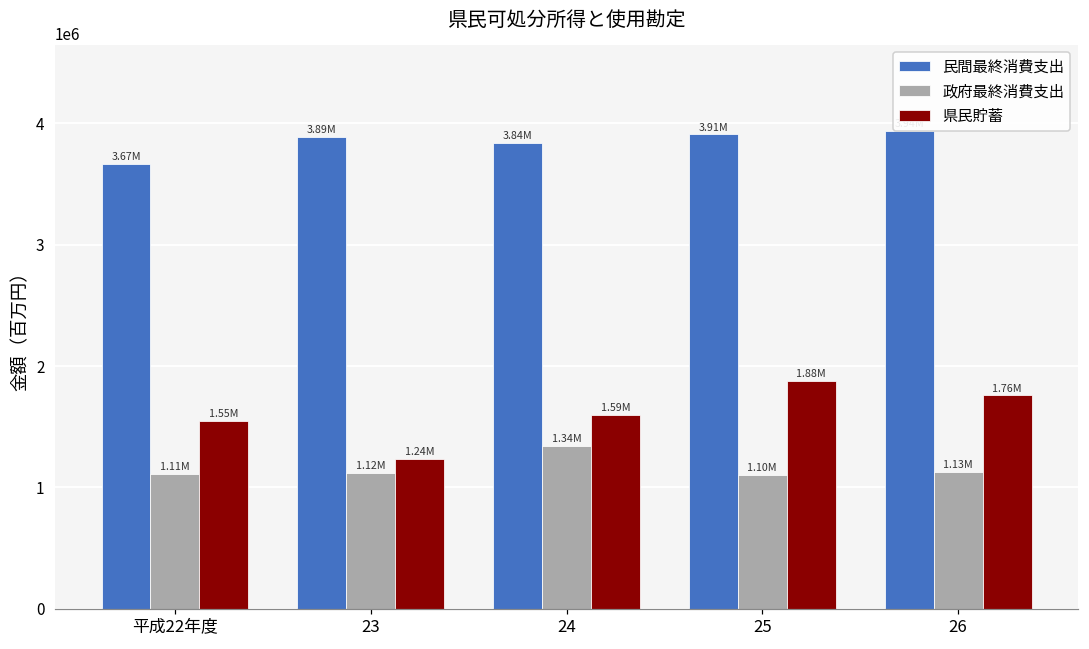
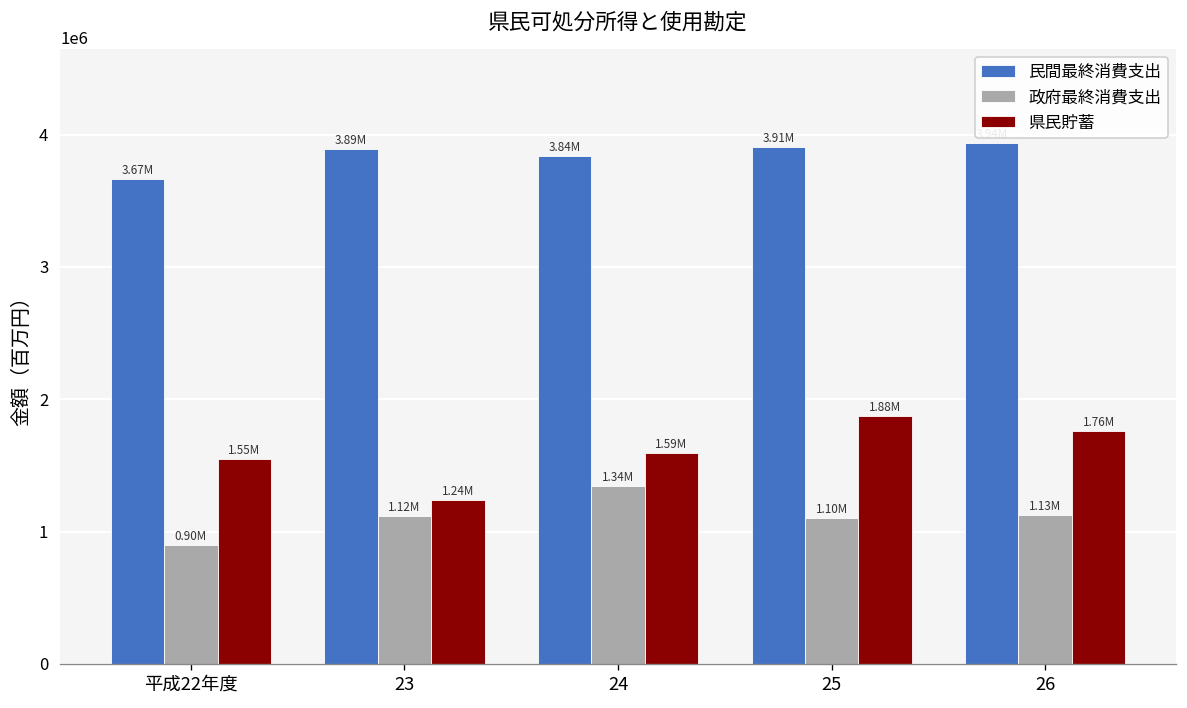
政府最終消費支出, 平成22年度: 1.11M -> 0.90M
